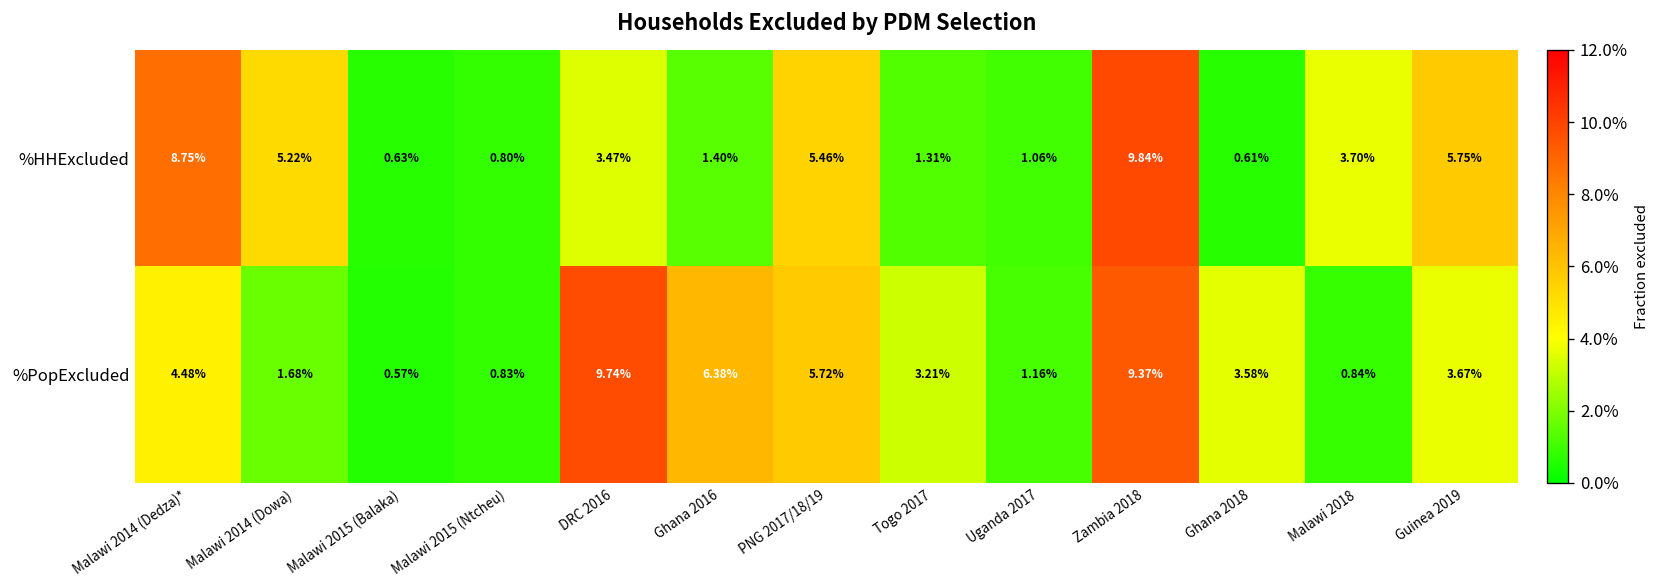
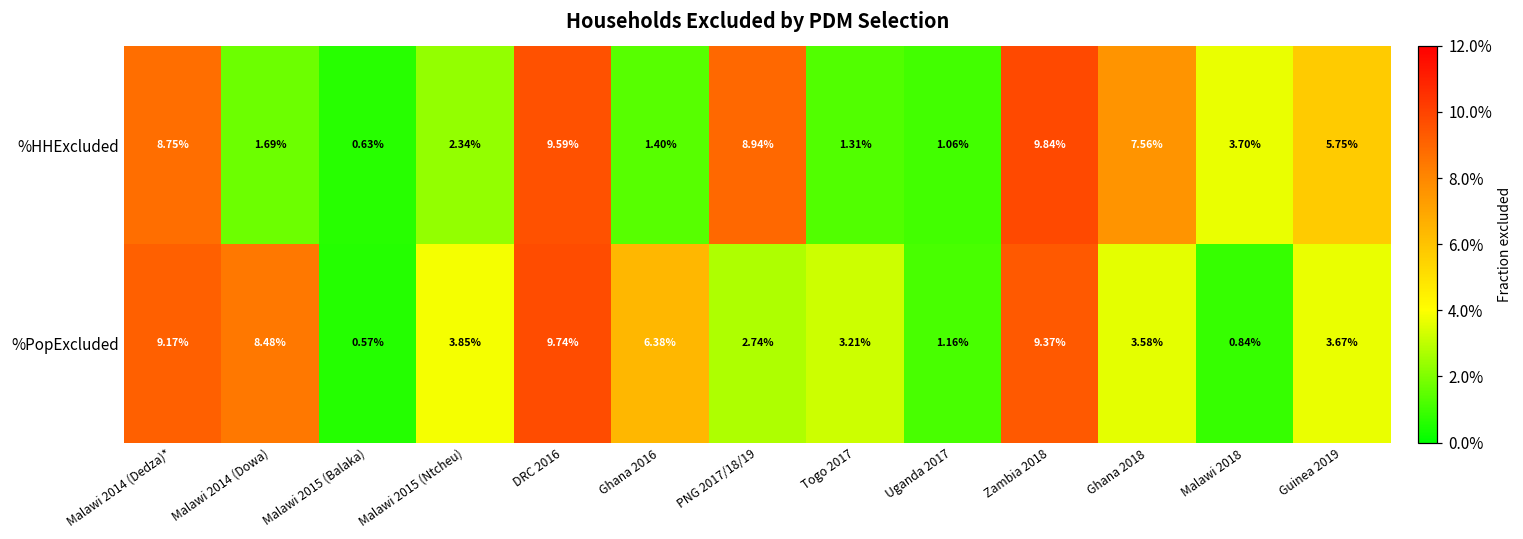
%HHExcluded, Malawi 2014 (Dowa): 5.22% -> 1.69%
%HHExcluded, Malawi 2015 (Ntcheu): 0.80% -> 2.34%
%HHExcluded, DRC 2016: 3.47% -> 9.59%
%HHExcluded, PNG 2017/18/19: 5.46% -> 8.94%
%HHExcluded, Ghana 2018: 0.61% -> 7.56%
%PopExcluded, Malawi 2014 (Dedza)*: 4.48% -> 9.17%
%PopExcluded, Malawi 2014 (Dowa): 1.68% -> 8.48%
%PopExcluded, Malawi 2015 (Ntcheu): 0.83% -> 3.85%
%PopExcluded, PNG 2017/18/19: 5.72% -> 2.74%
